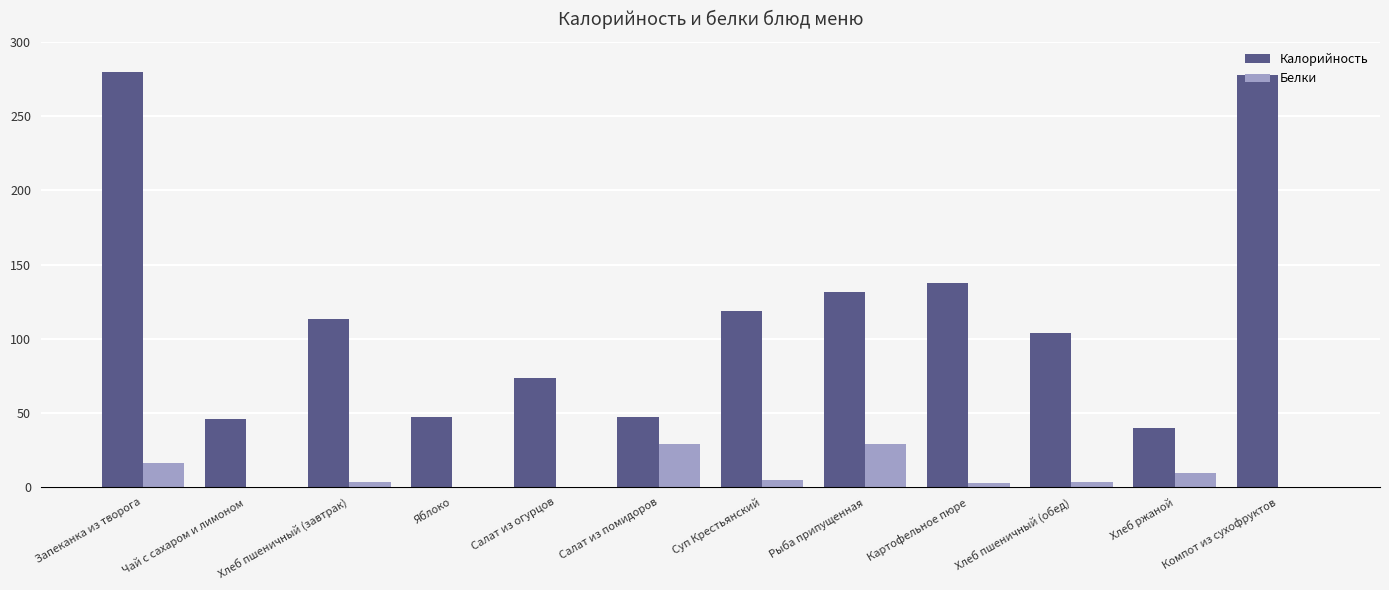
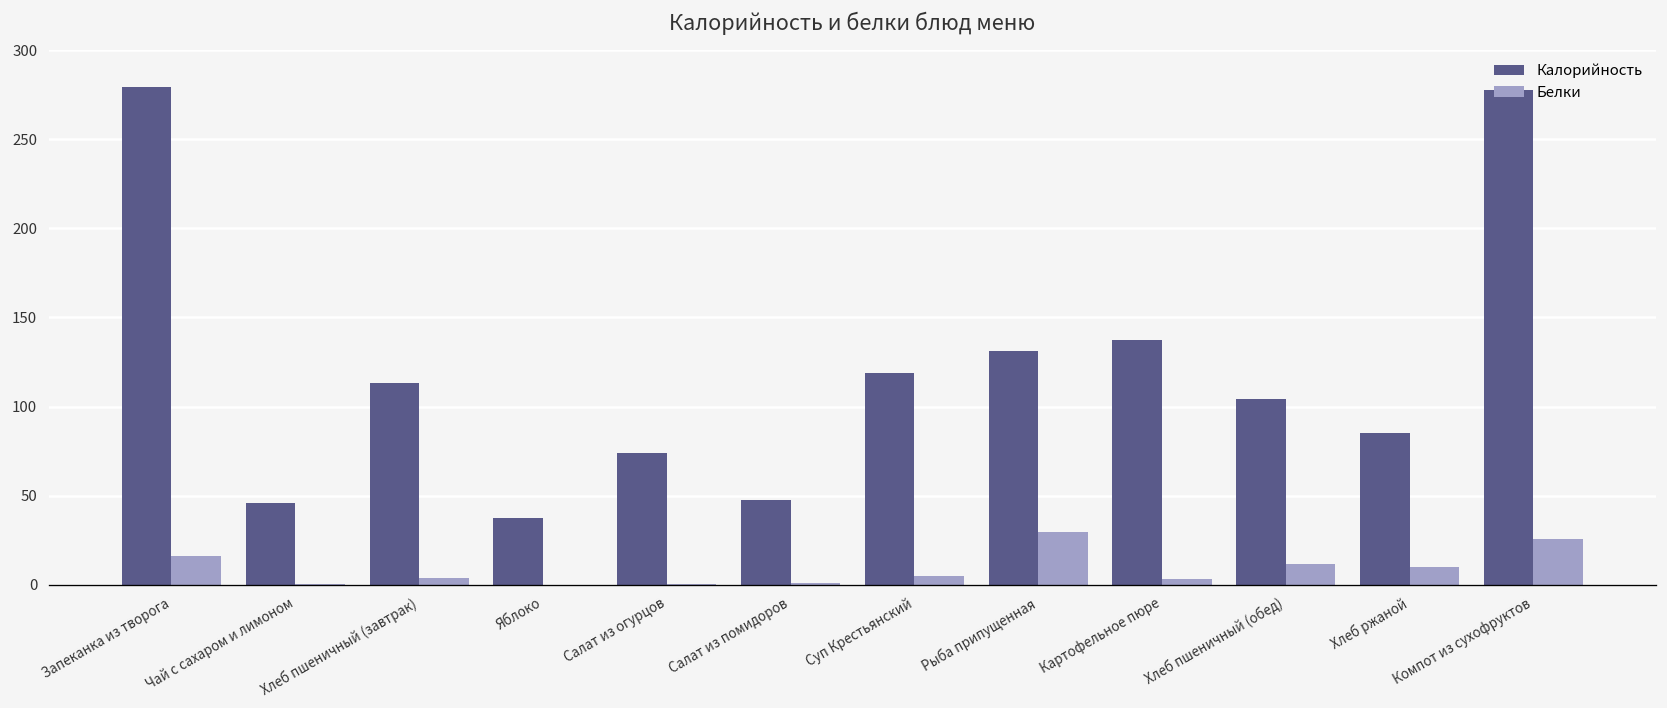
Калорийность, Яблоко: 47 -> 38
Белки, Салат из помидоров: 29 -> 1
Белки, Хлеб пшеничный (обед): 4 -> 12
Калорийность, Хлеб ржаной: 40 -> 85
Белки, Компот из сухофруктов: 0 -> 25
